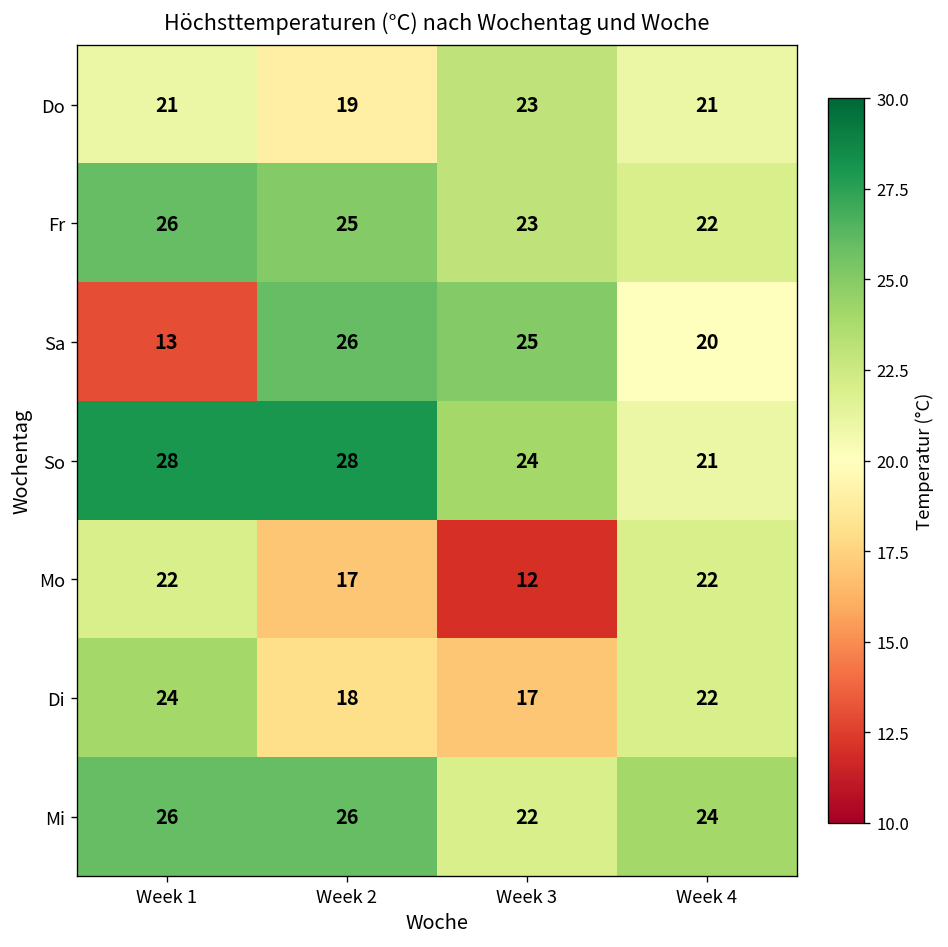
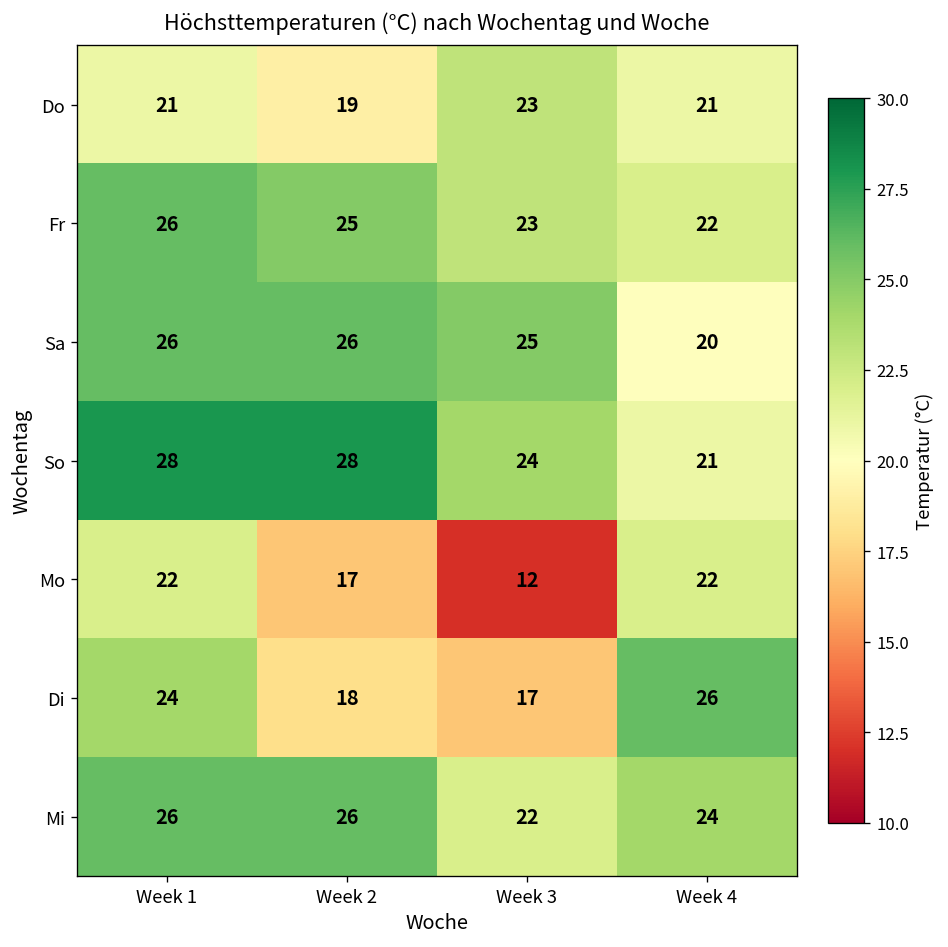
Sa, Week 1: 13 -> 26
Di, Week 4: 22 -> 26
